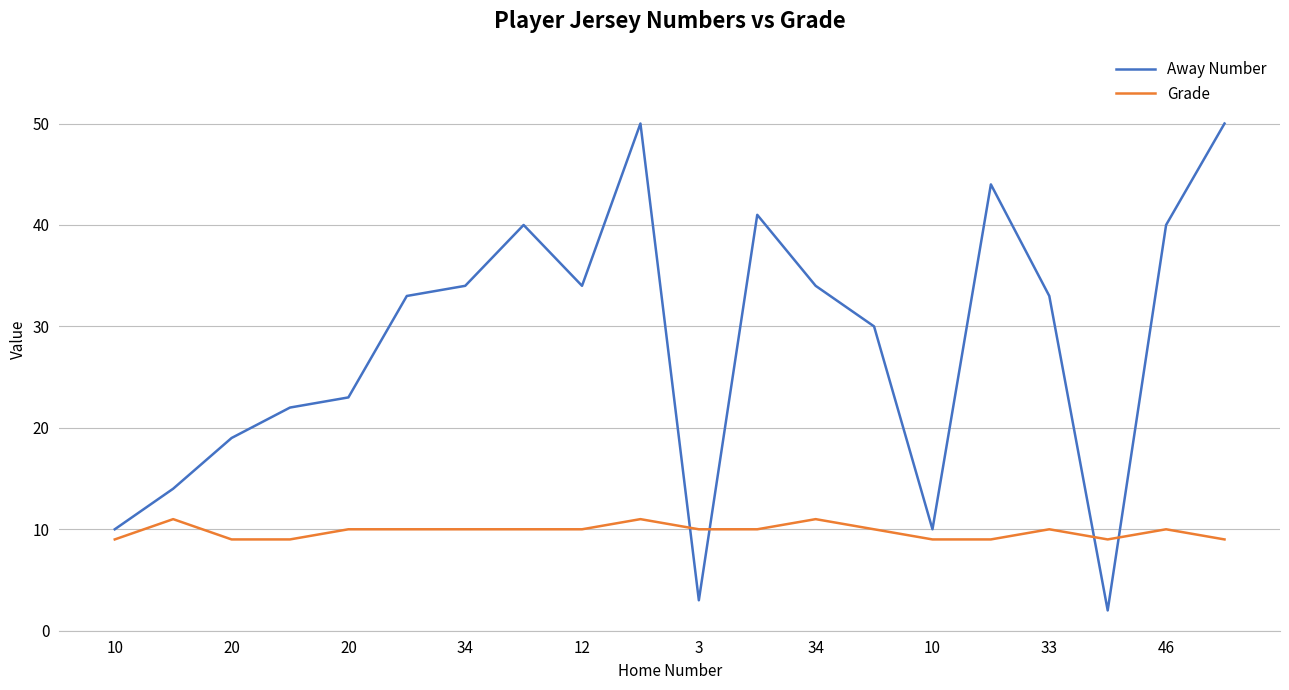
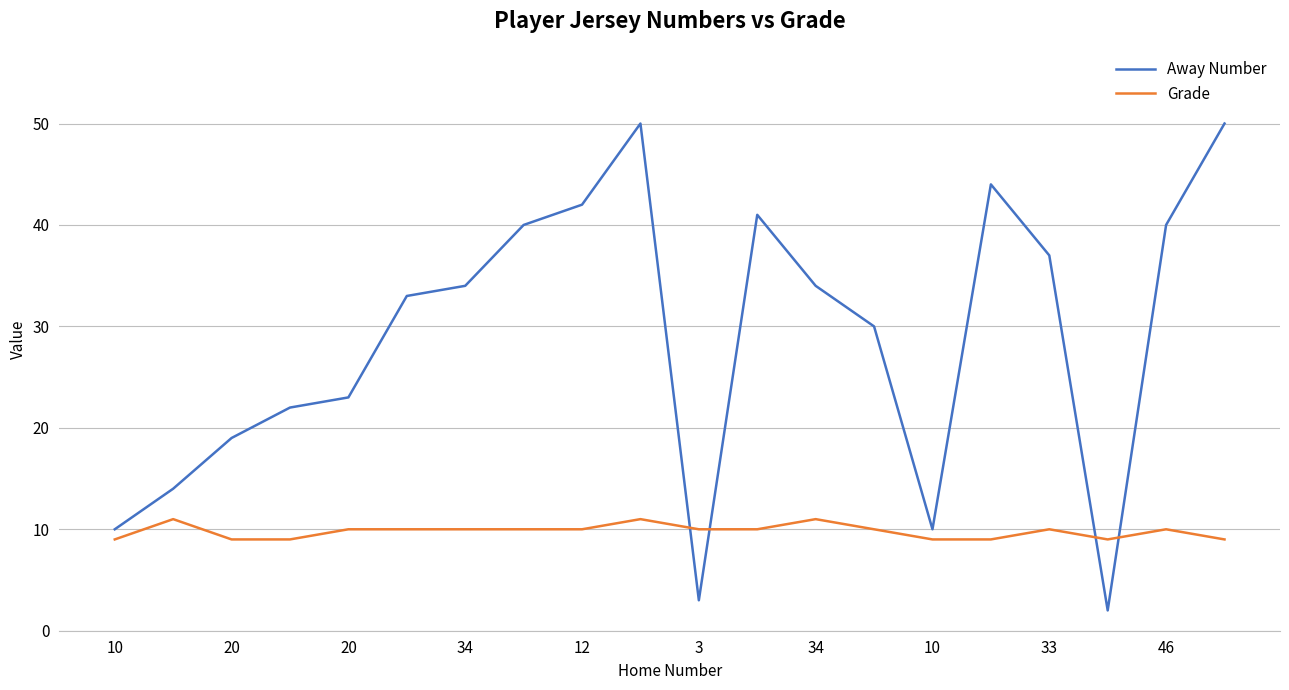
Away Number, 12: 34 -> 42
Away Number, 33: 33 -> 37
